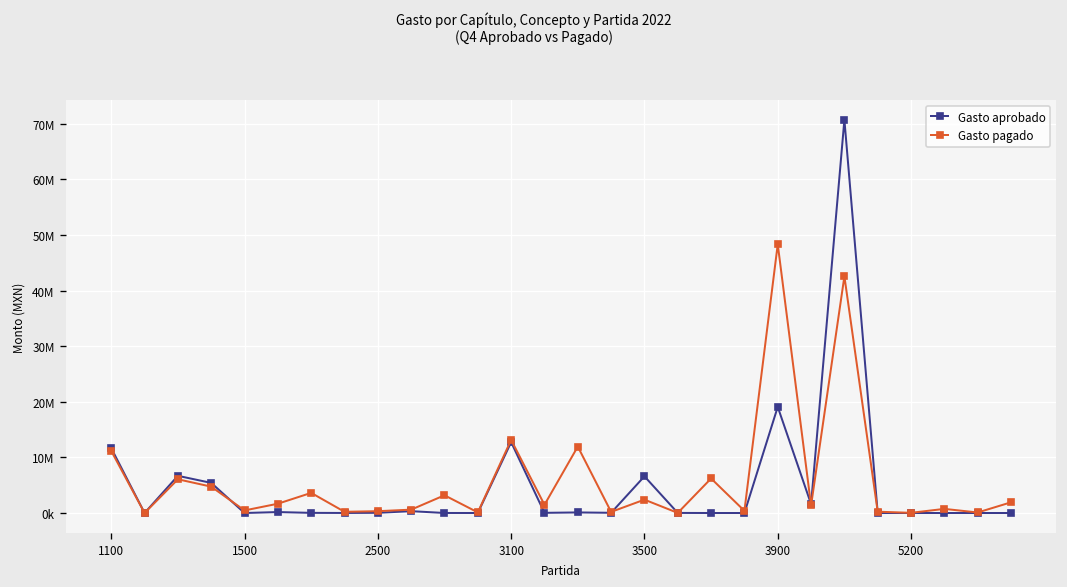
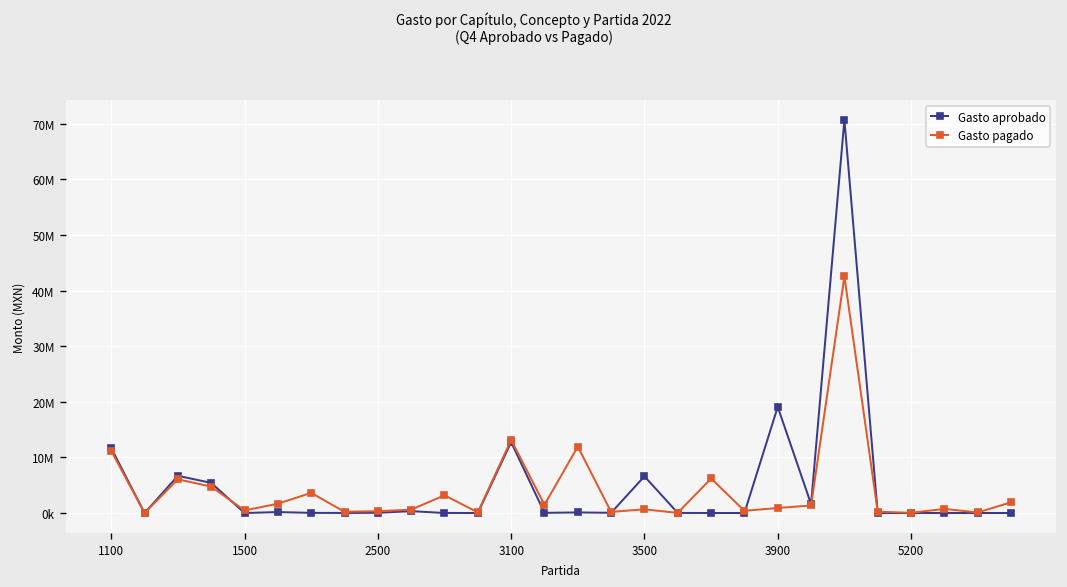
Gasto pagado, 3500: 2000000 -> 1000000
Gasto pagado, 3900: 48000000 -> 1000000
